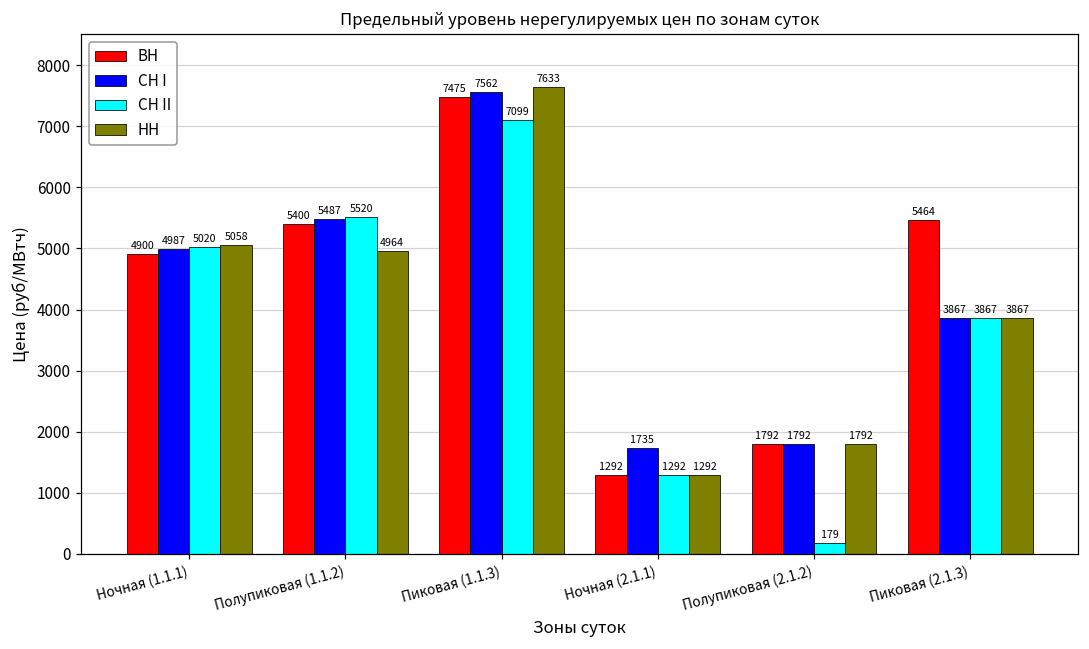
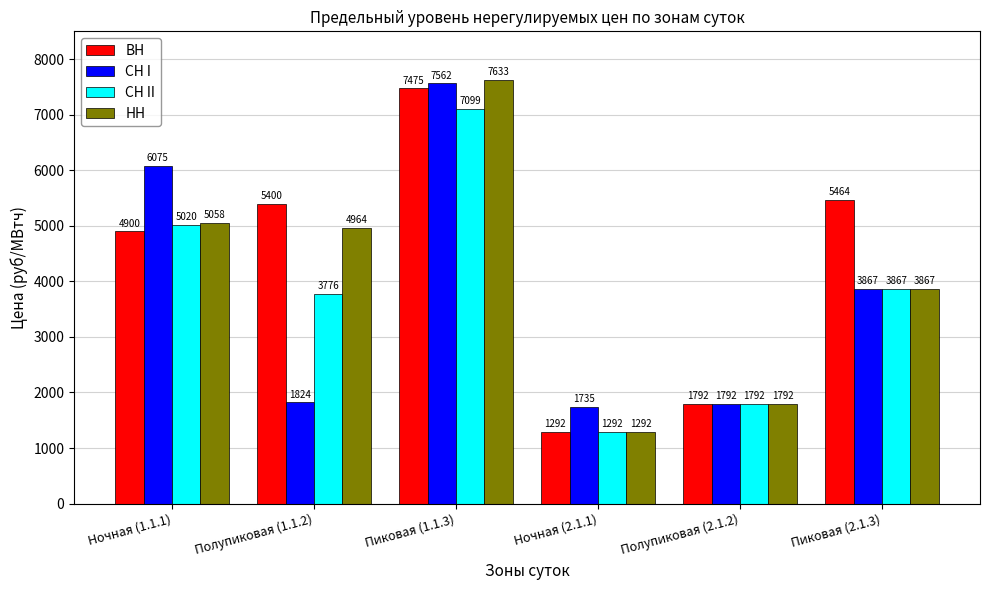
СН I, Ночная (1.1.1): 4987 -> 6075
СН I, Полупиковая (1.1.2): 5487 -> 1824
СН II, Полупиковая (1.1.2): 5520 -> 3776
СН II, Полупиковая (2.1.2): 179 -> 1792
